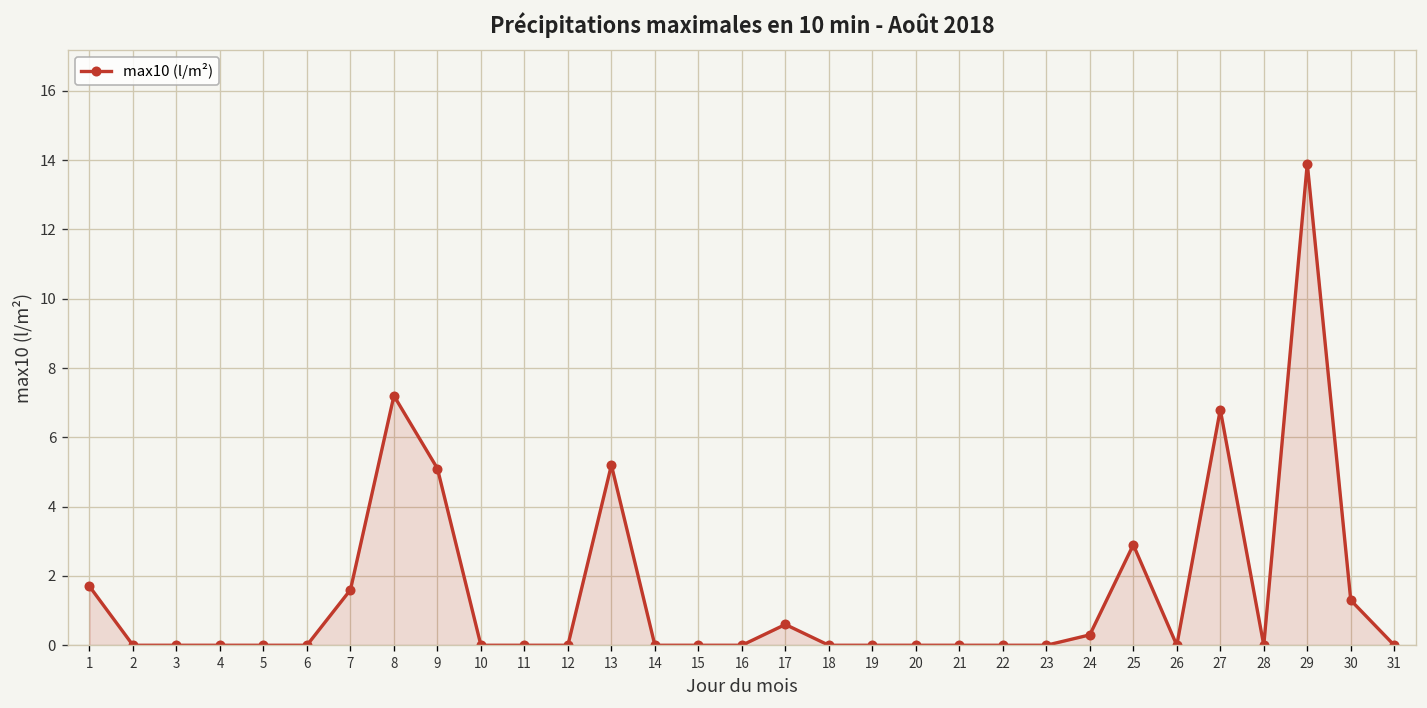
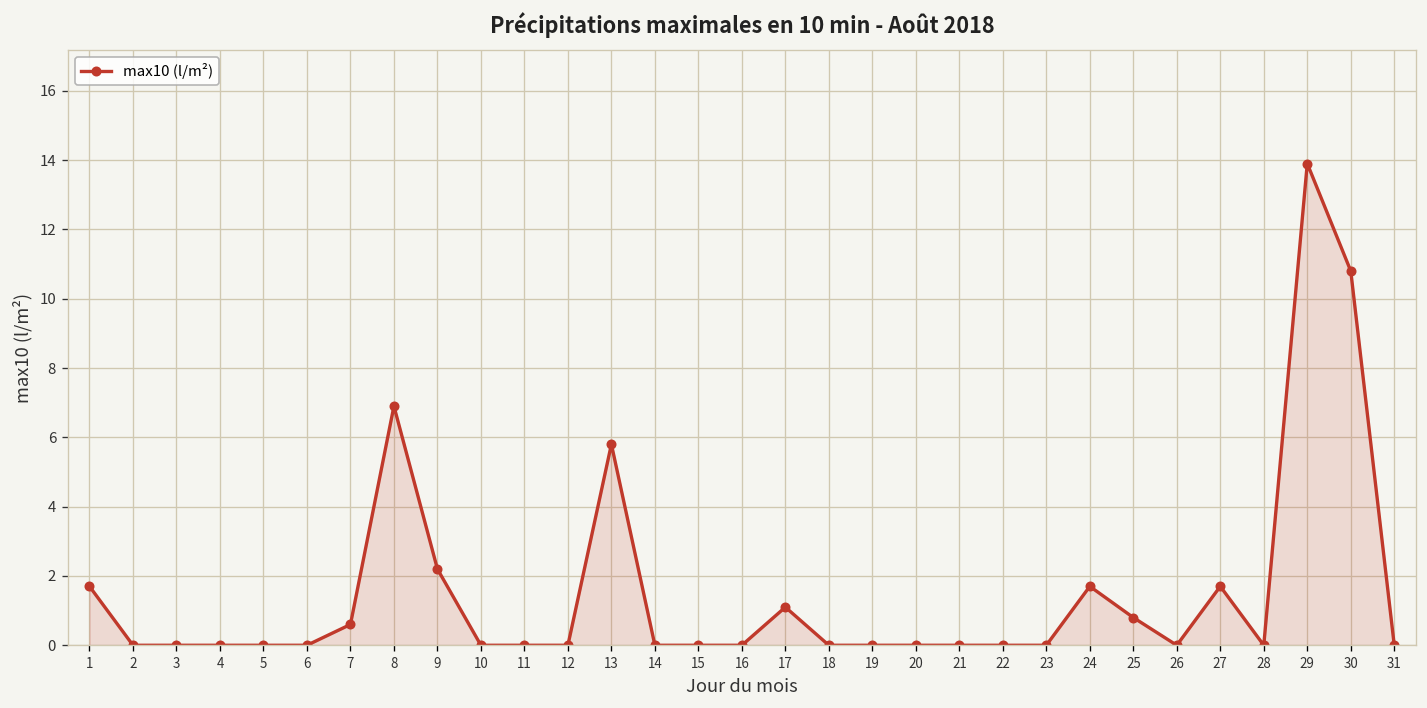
7: 1.6 -> 0.6
8: 7.2 -> 6.9
9: 5.1 -> 2.2
13: 5.2 -> 5.8
17: 0.6 -> 1.1
24: 0.3 -> 1.7
25: 2.9 -> 0.8
27: 6.8 -> 1.7
30: 1.3 -> 10.8
